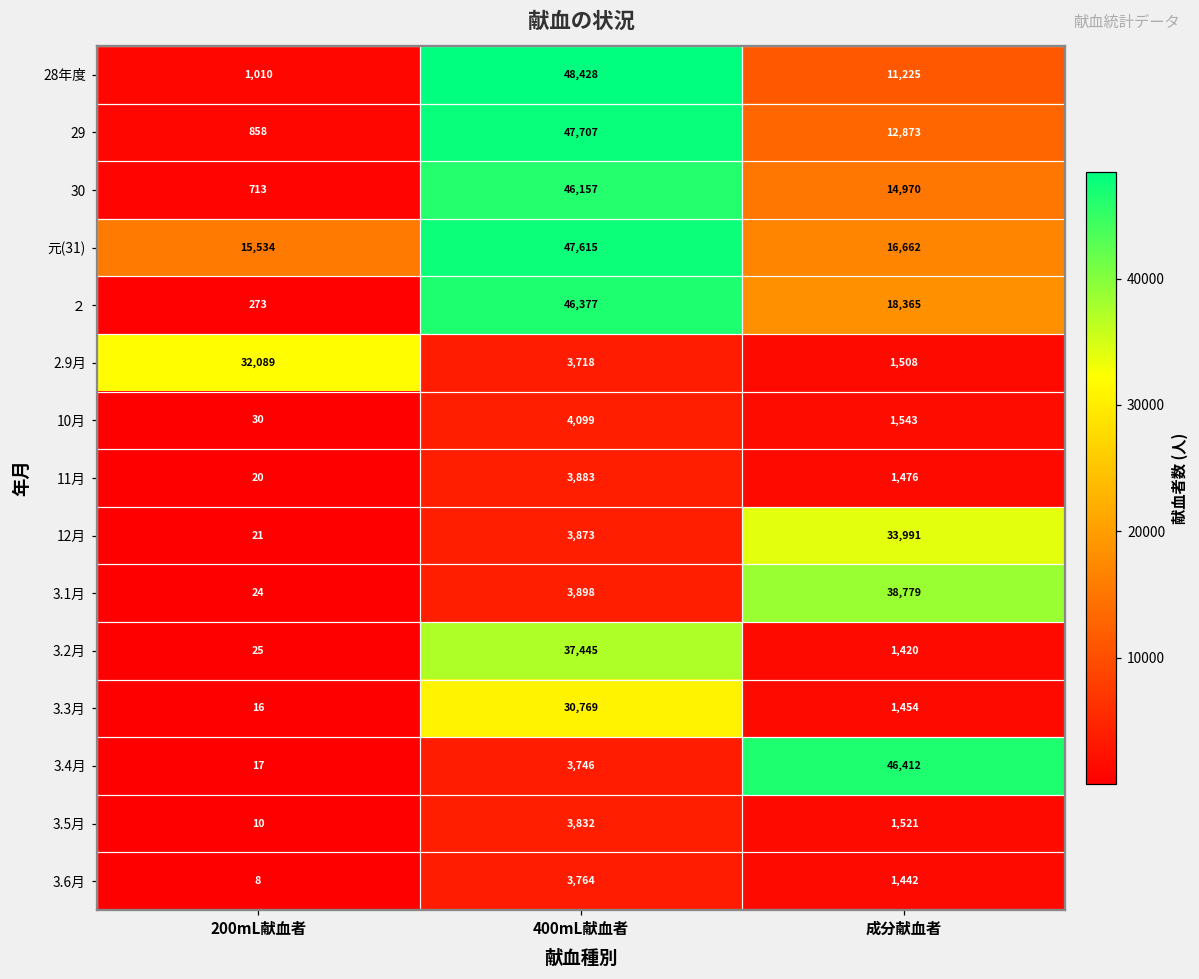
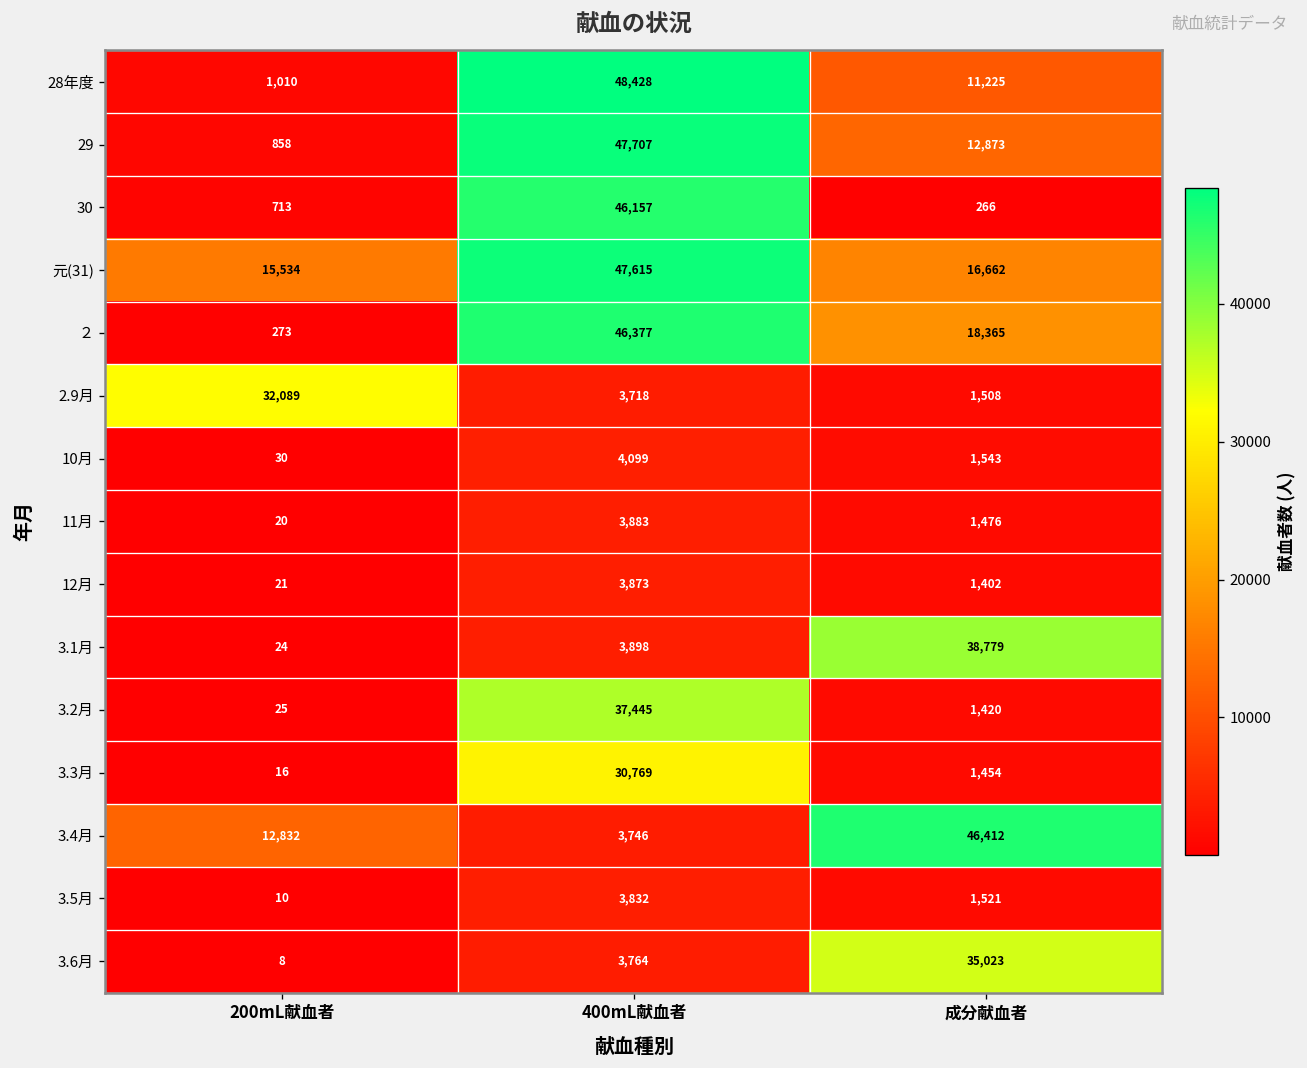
30, 成分献血者: 14,970 -> 266
12月, 成分献血者: 33,991 -> 1,402
3.4月, 200mL献血者: 17 -> 12,832
3.6月, 成分献血者: 1,442 -> 35,023
